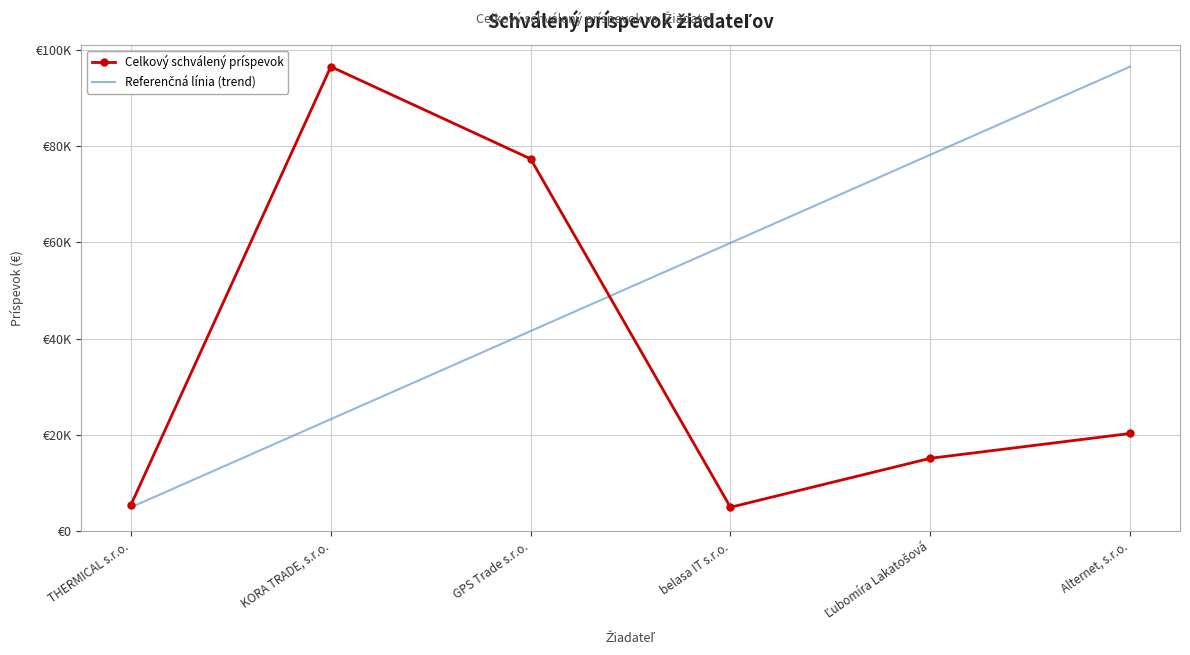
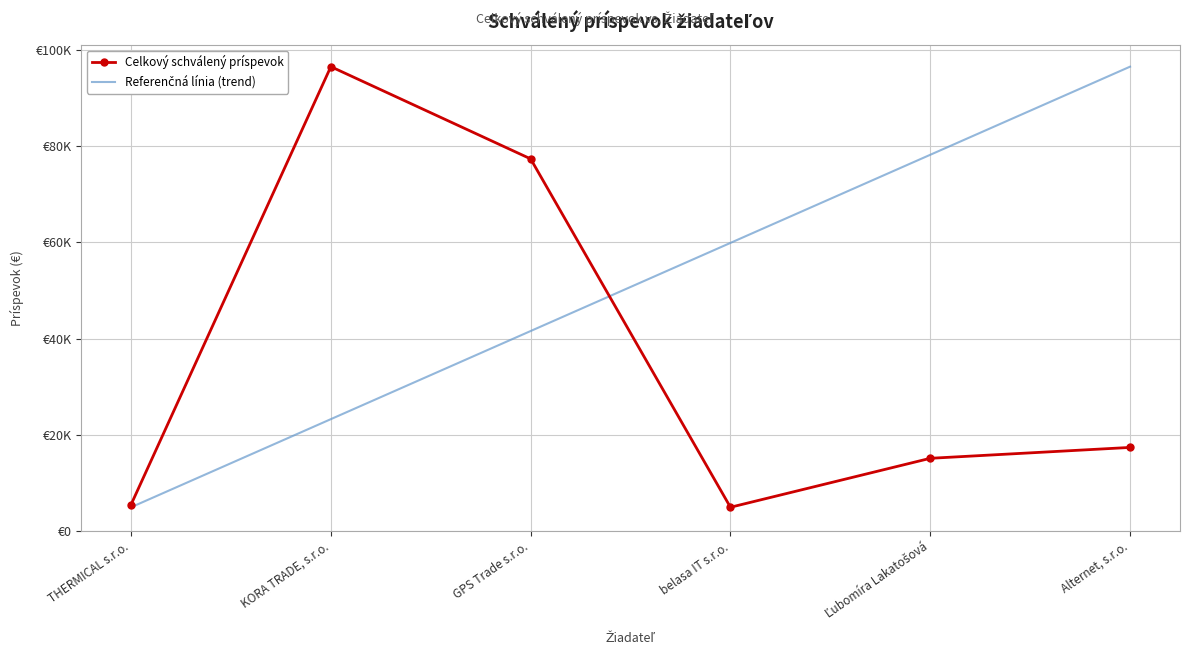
Celkový schválený príspevok, Alternet, s.r.o.: €20000 -> €17000
